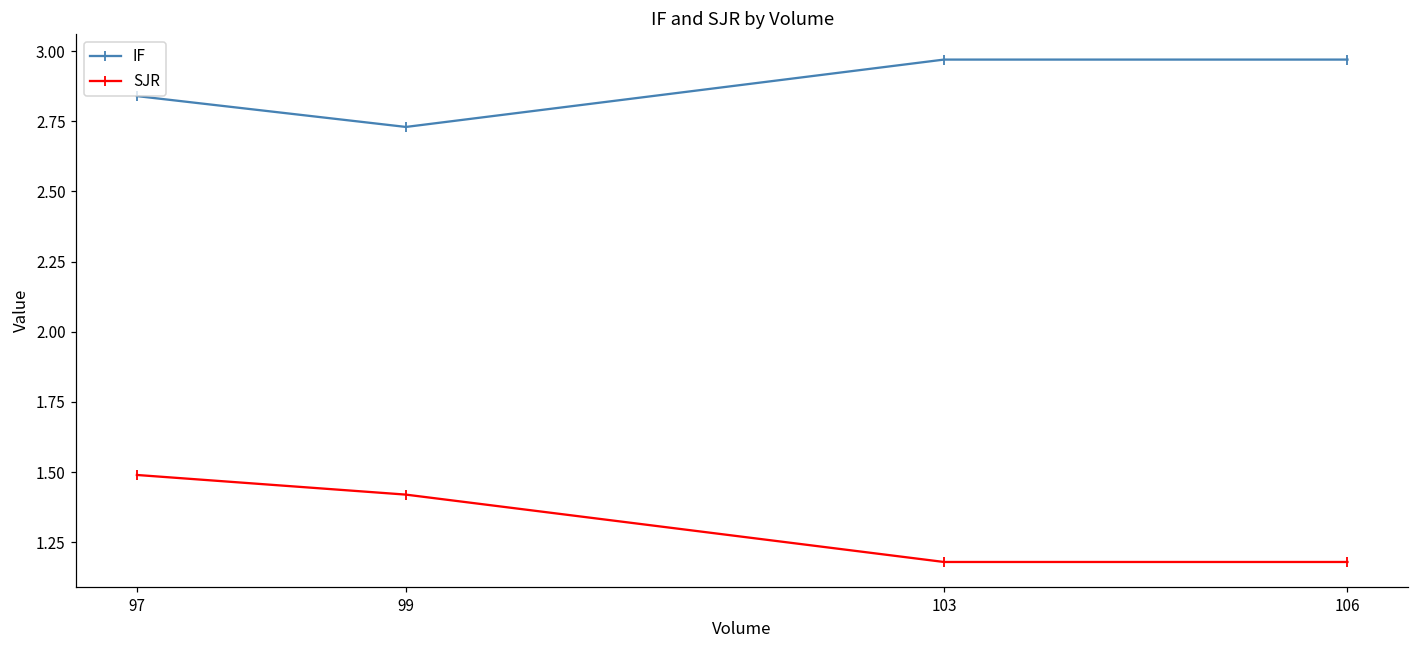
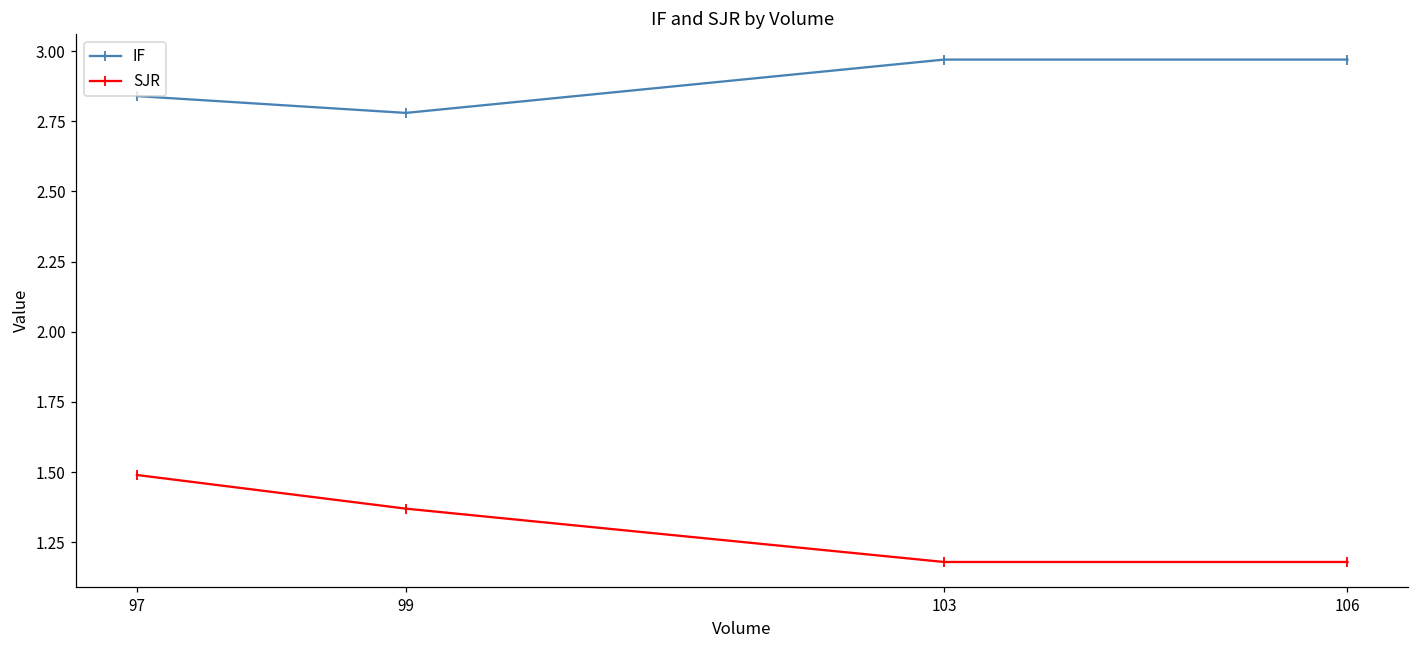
IF, 99: 2.73 -> 2.78
SJR, 99: 1.42 -> 1.37
